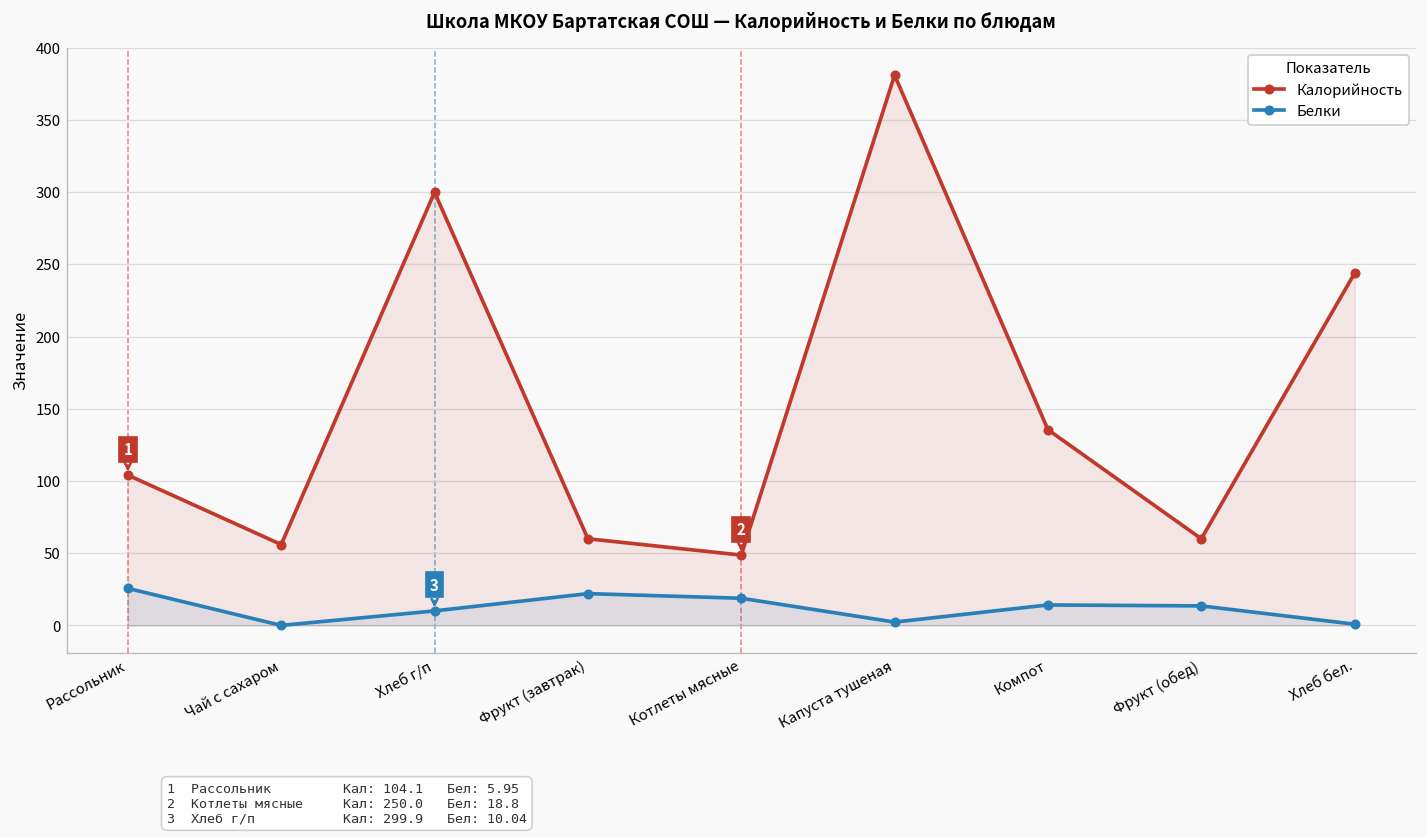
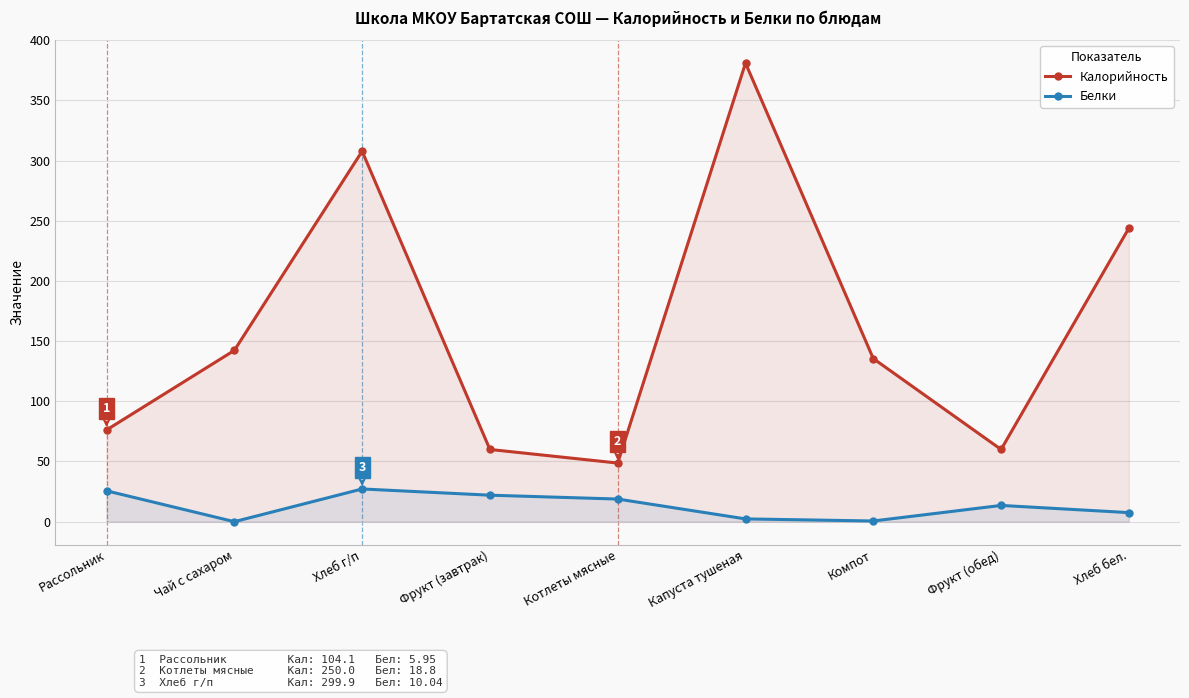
Калорийность, Рассольник: 104 -> 76
Калорийность, Чай с сахаром: 56 -> 142
Калорийность, Хлеб г/п: 300 -> 308
Белки, Хлеб г/п: 10 -> 27
Белки, Компот: 14 -> 1
Белки, Хлеб бел.: 1 -> 8
